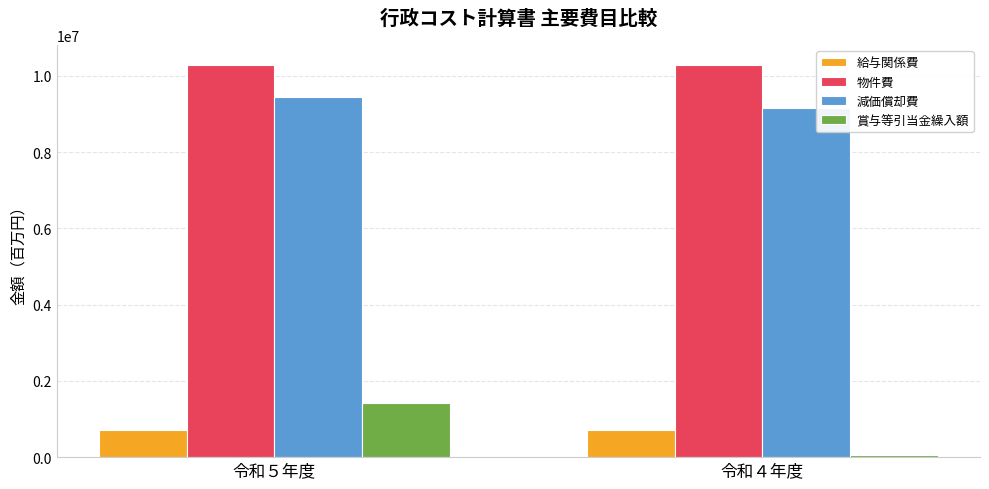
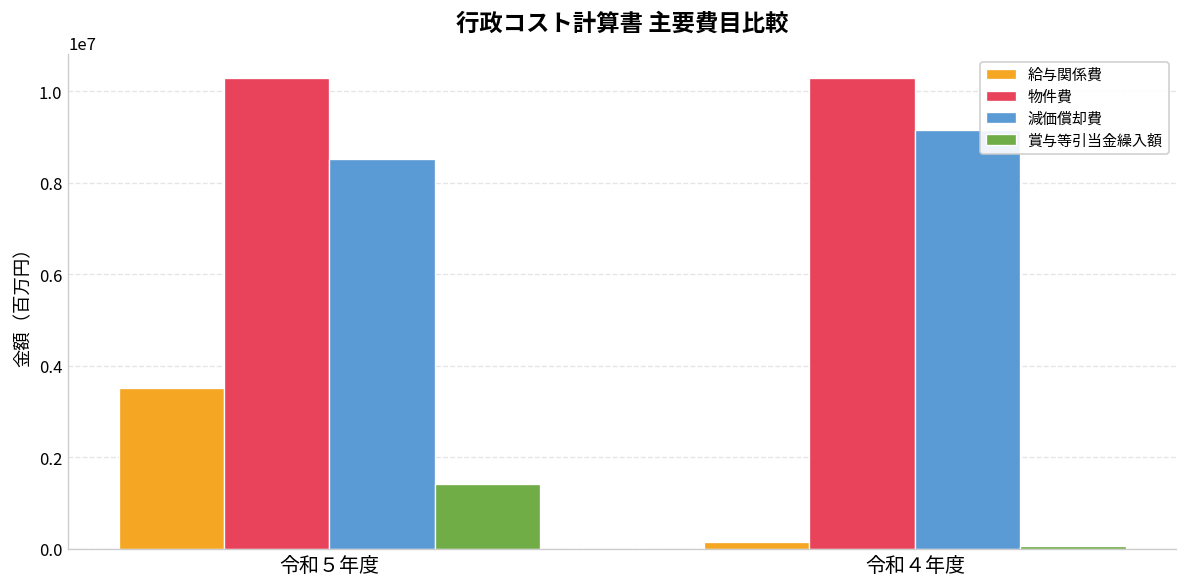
給与関係費, 令和５年度: 700000 -> 3500000
減価償却費, 令和５年度: 9400000 -> 8500000
給与関係費, 令和４年度: 700000 -> 100000
